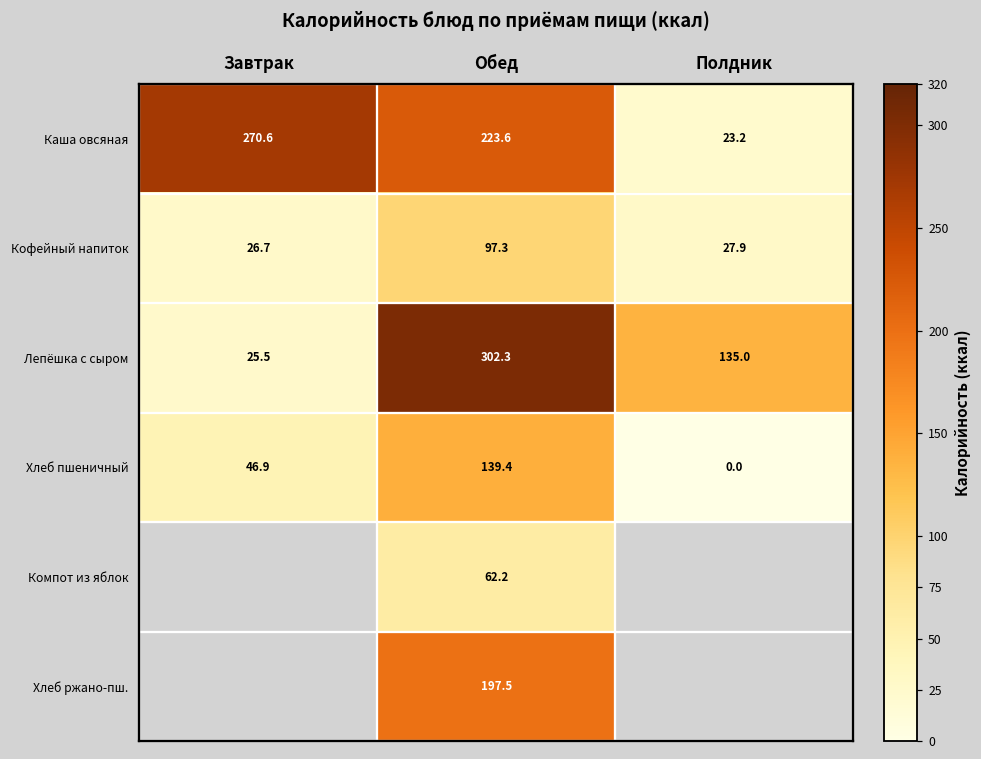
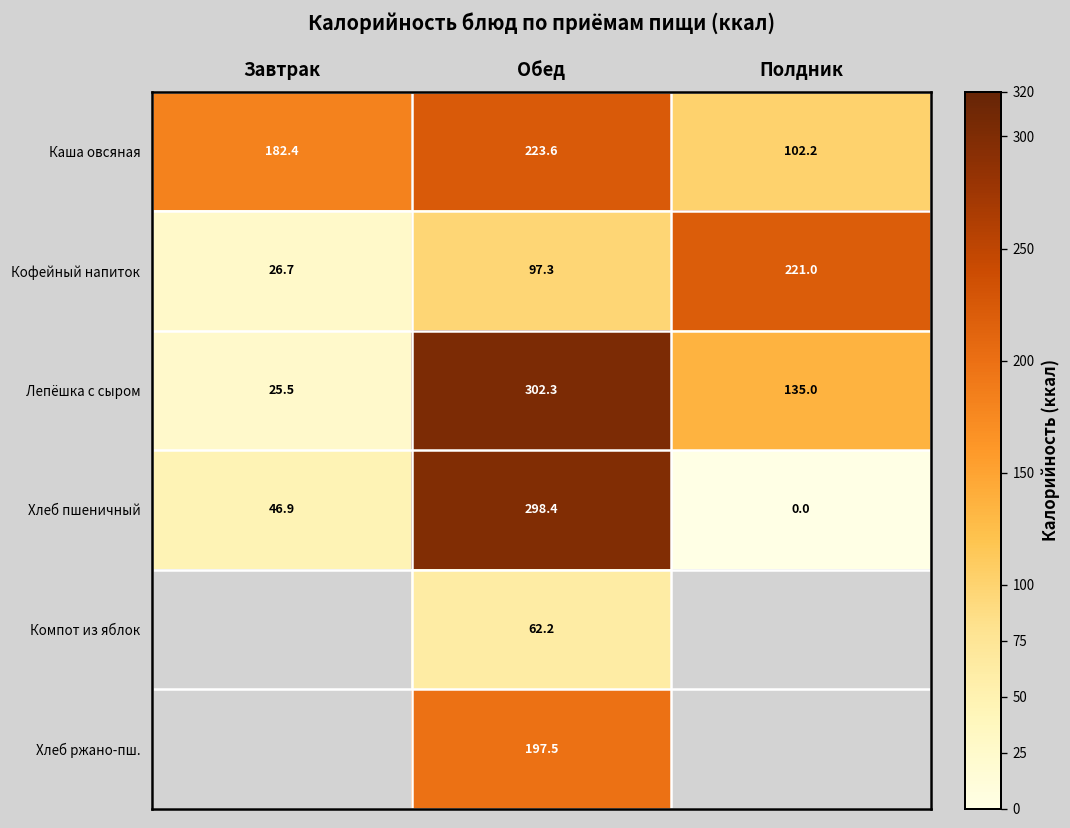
Каша овсяная, Завтрак: 270.6 -> 182.4
Каша овсяная, Полдник: 23.2 -> 102.2
Кофейный напиток, Полдник: 27.9 -> 221.0
Хлеб пшеничный, Обед: 139.4 -> 298.4
